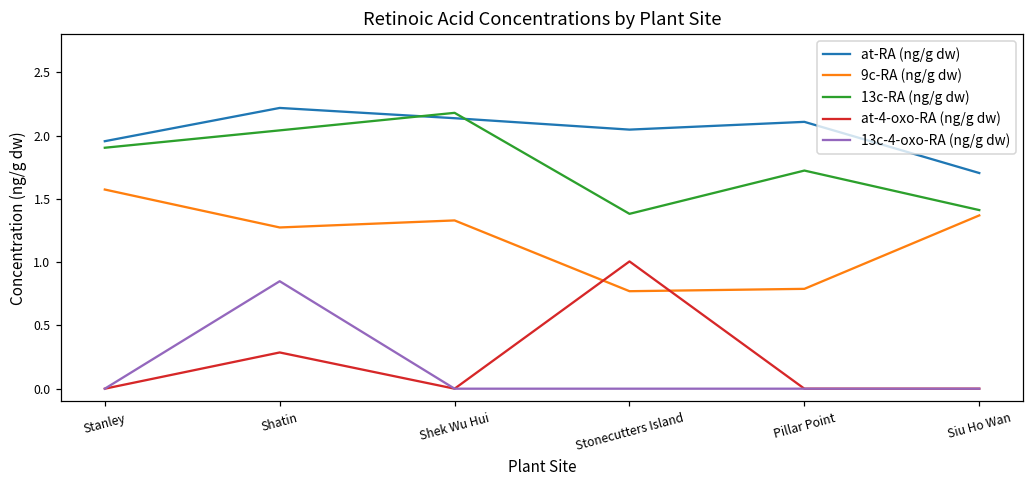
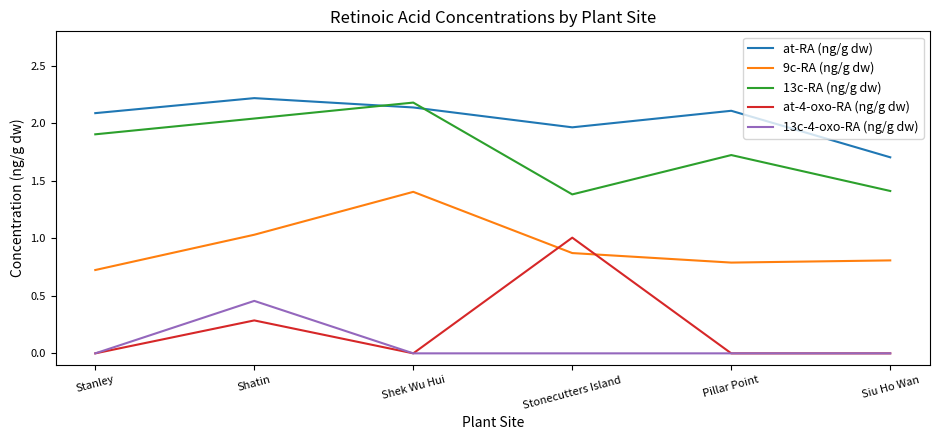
at-RA (ng/g dw), Stanley: 1.96 -> 2.09
9c-RA (ng/g dw), Stanley: 1.57 -> 0.72
9c-RA (ng/g dw), Shatin: 1.27 -> 1.03
13c-4-oxo-RA (ng/g dw), Shatin: 0.85 -> 0.46
9c-RA (ng/g dw), Shek Wu Hui: 1.33 -> 1.40
at-RA (ng/g dw), Stonecutters Island: 2.05 -> 1.97
9c-RA (ng/g dw), Stonecutters Island: 0.77 -> 0.87
9c-RA (ng/g dw), Siu Ho Wan: 1.37 -> 0.81
